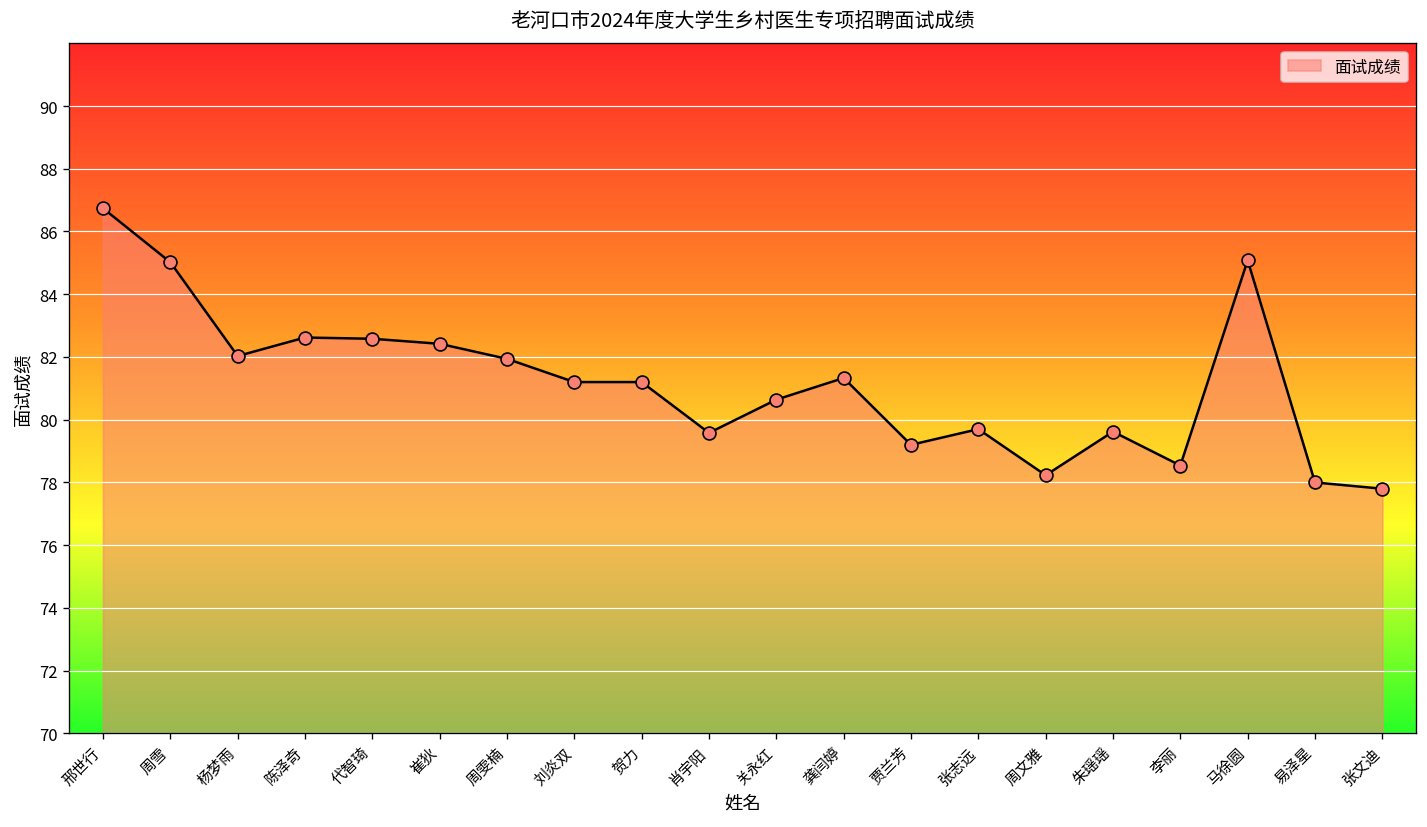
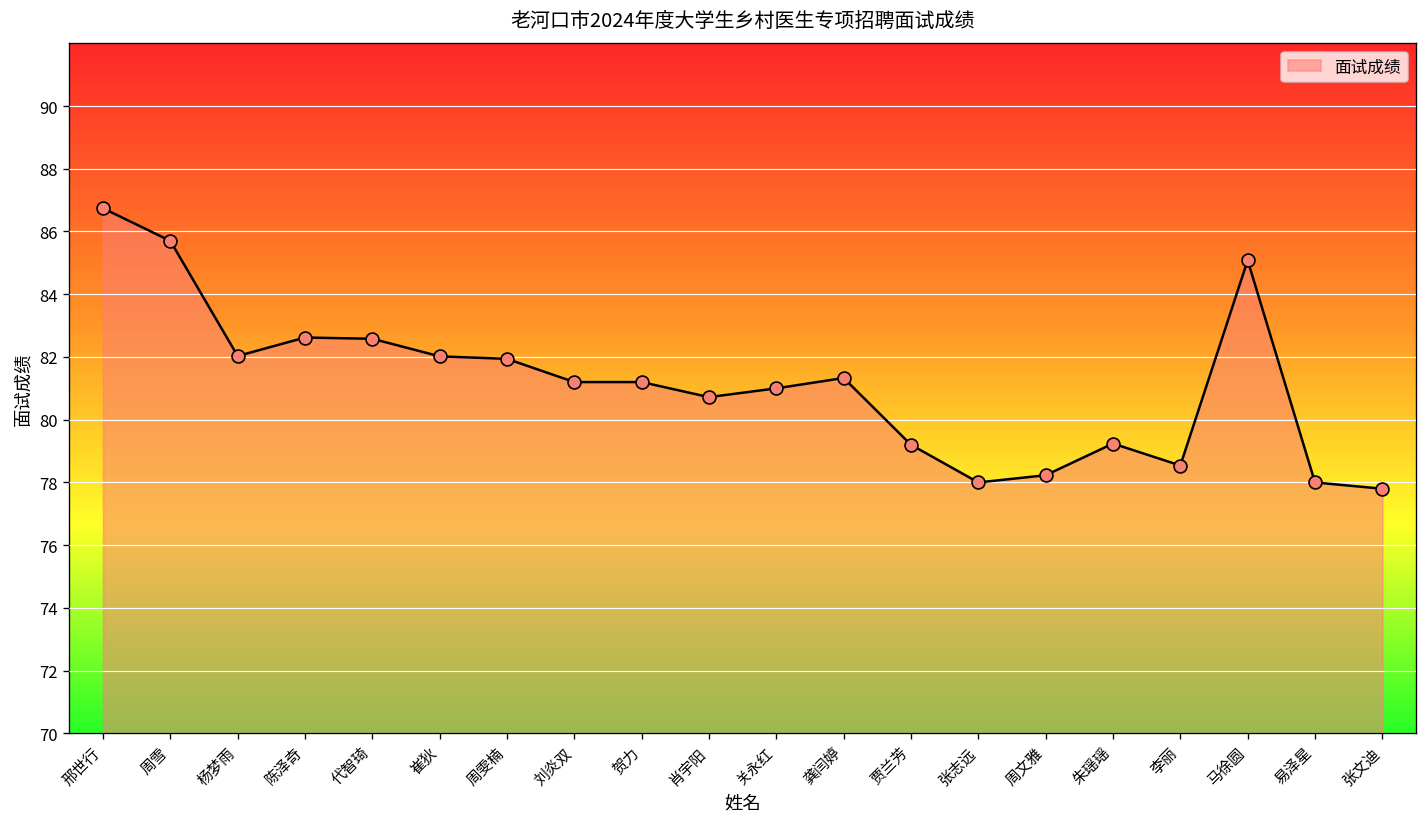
周雪: 85.0 -> 85.7
崔狄: 82.4 -> 82.0
肖宇阳: 79.6 -> 80.7
关永红: 80.6 -> 81.0
张志远: 79.7 -> 78.0
朱瑶瑶: 79.6 -> 79.2
